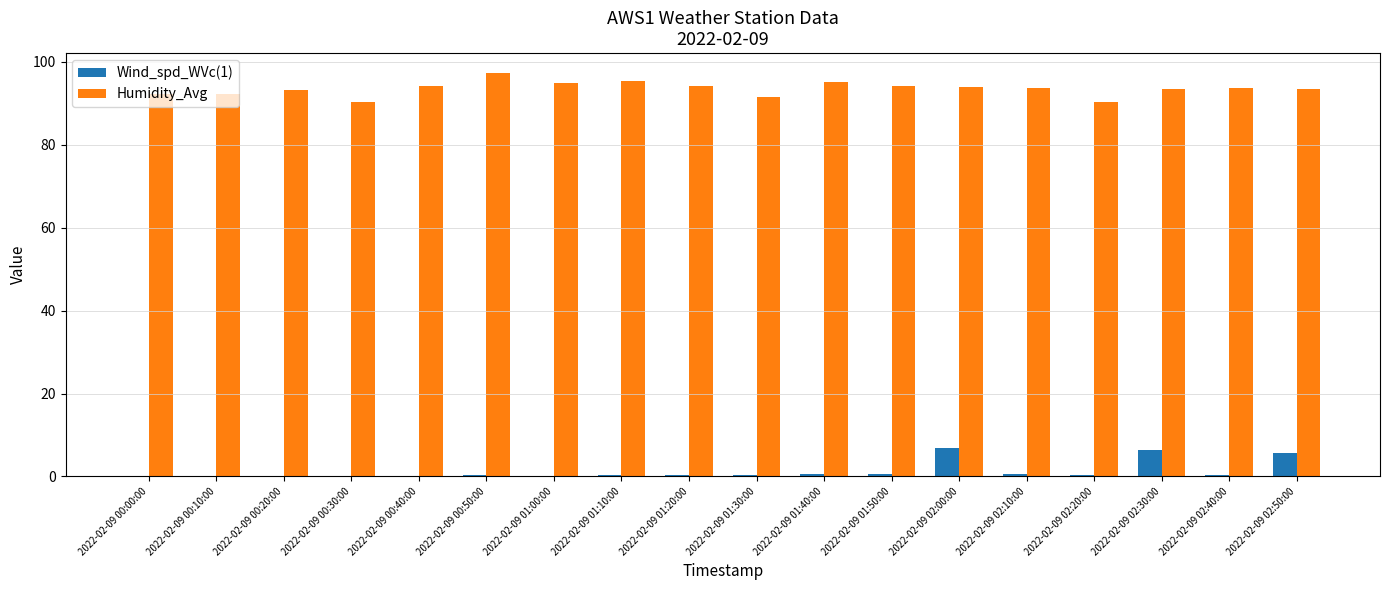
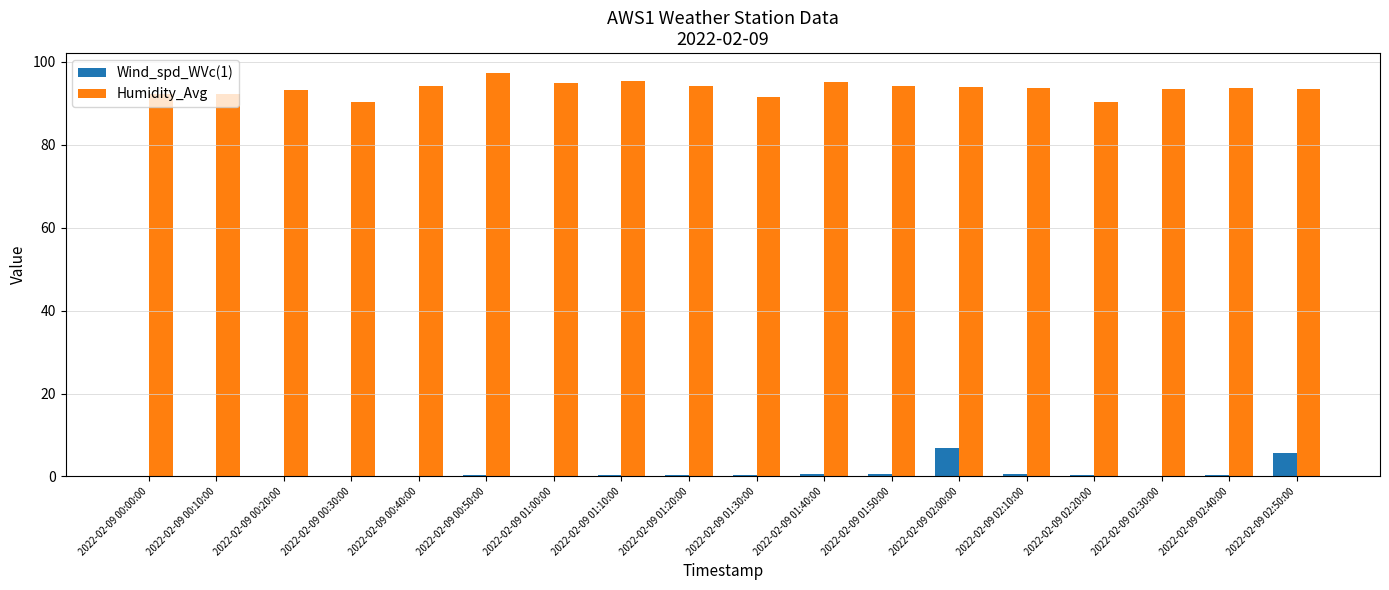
Wind_spd_WVc(1), 2022-02-09 02:30:00: 6 -> 0
